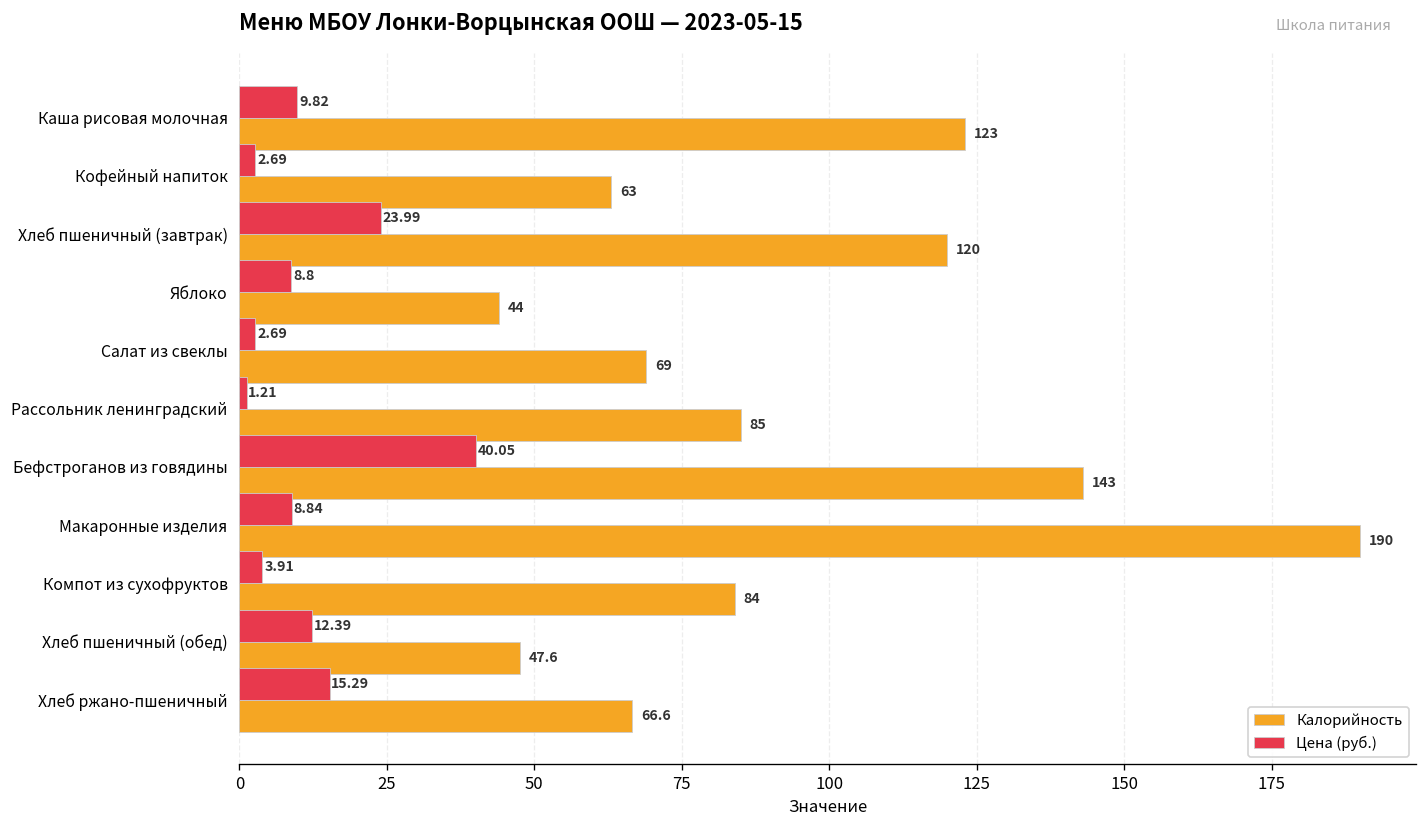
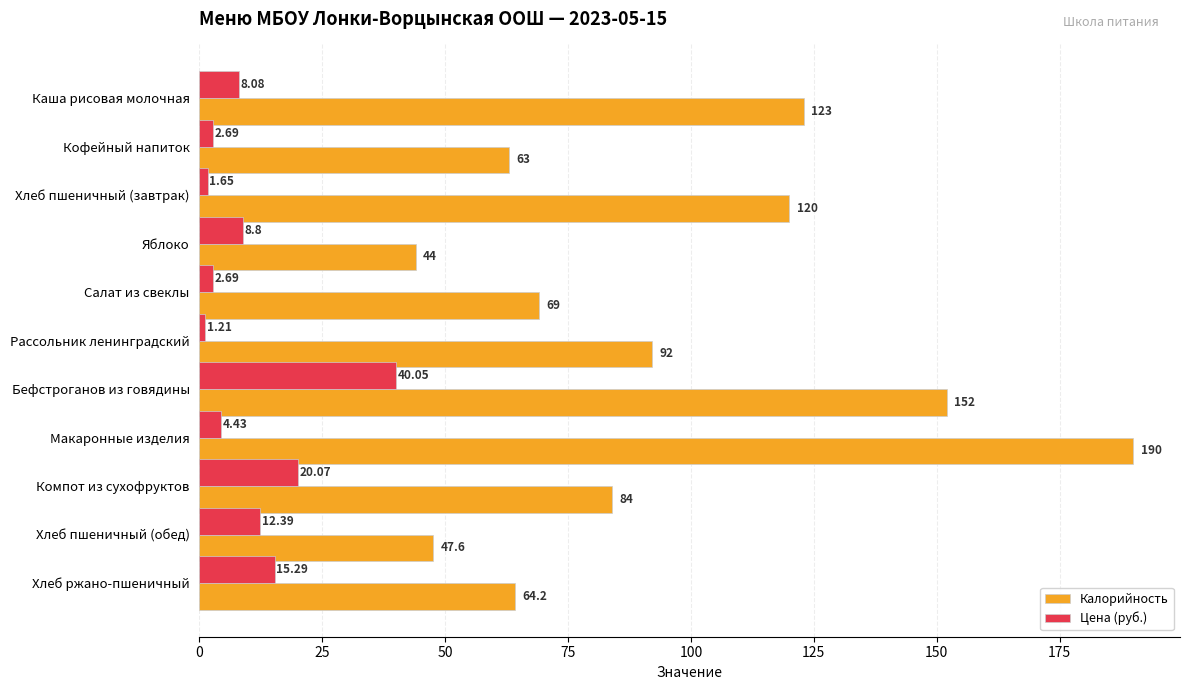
Цена (руб.), Каша рисовая молочная: 9.82 -> 8.08
Цена (руб.), Хлеб пшеничный (завтрак): 23.99 -> 1.65
Калорийность, Рассольник ленинградский: 85 -> 92
Калорийность, Бефстроганов из говядины: 143 -> 152
Цена (руб.), Макаронные изделия: 8.84 -> 4.43
Цена (руб.), Компот из сухофруктов: 3.91 -> 20.07
Калорийность, Хлеб ржано-пшеничный: 66.6 -> 64.2
